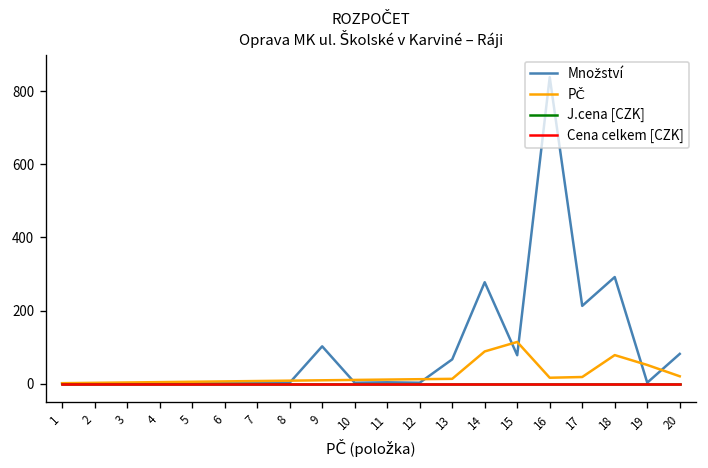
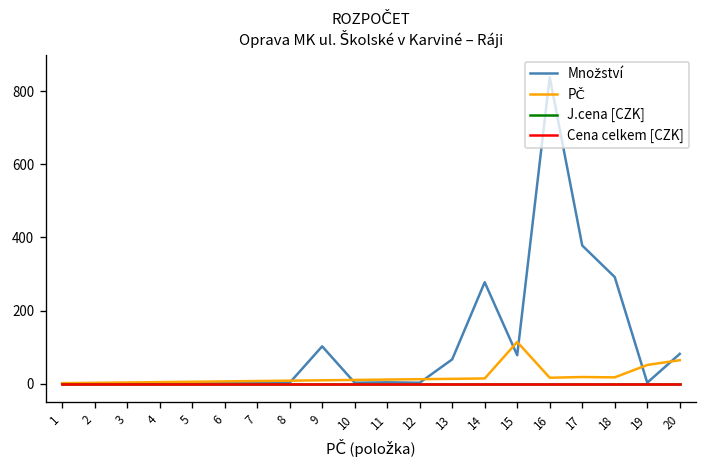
PČ, 14: 90 -> 10
Množství, 17: 210 -> 380
PČ, 18: 80 -> 20
PČ, 20: 20 -> 60
